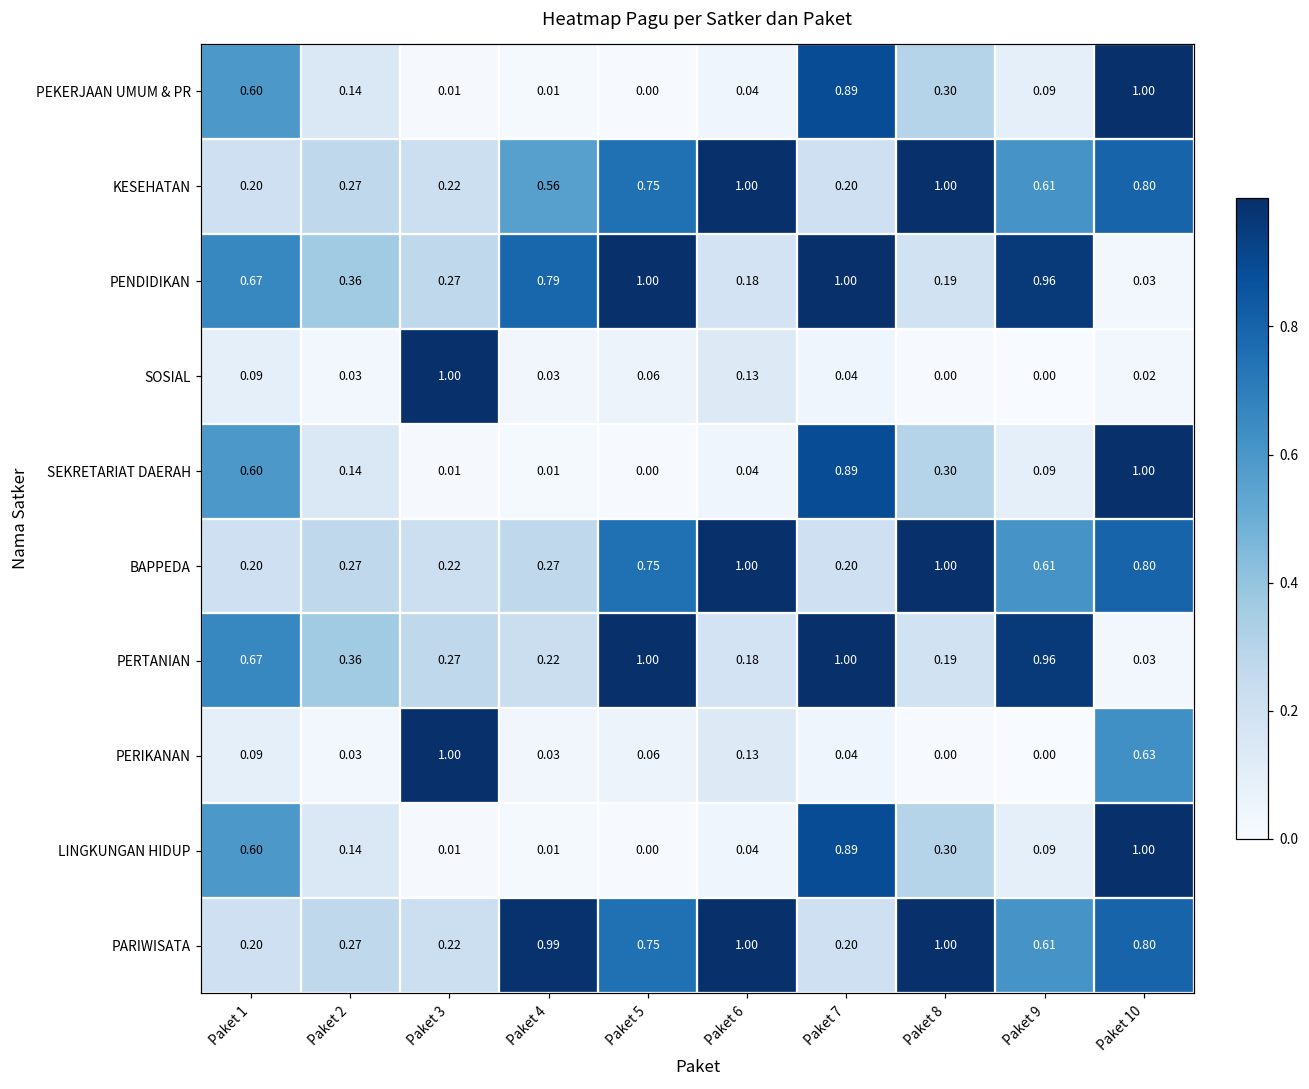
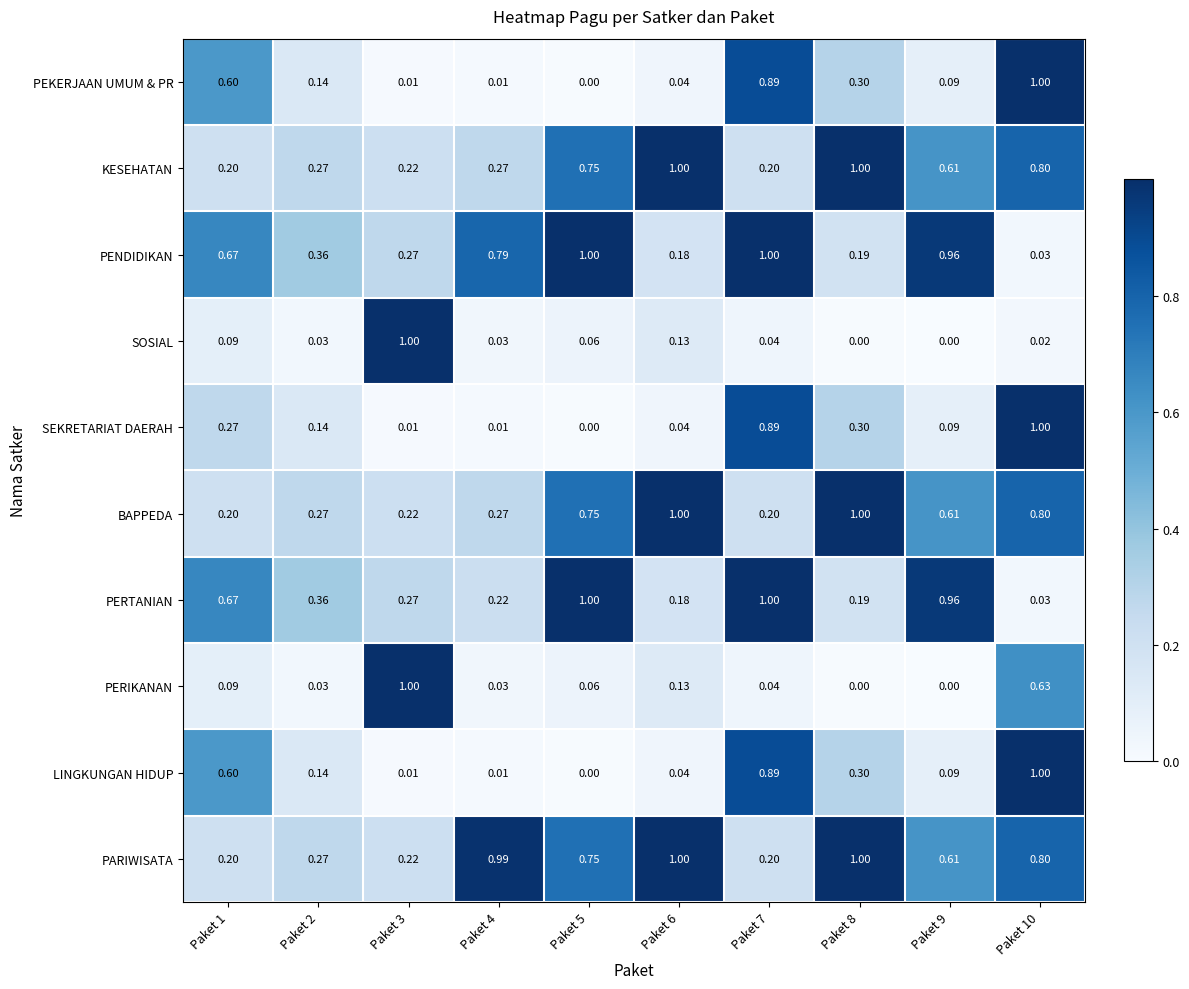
KESEHATAN, Paket 4: 0.56 -> 0.27
SEKRETARIAT DAERAH, Paket 1: 0.60 -> 0.27
